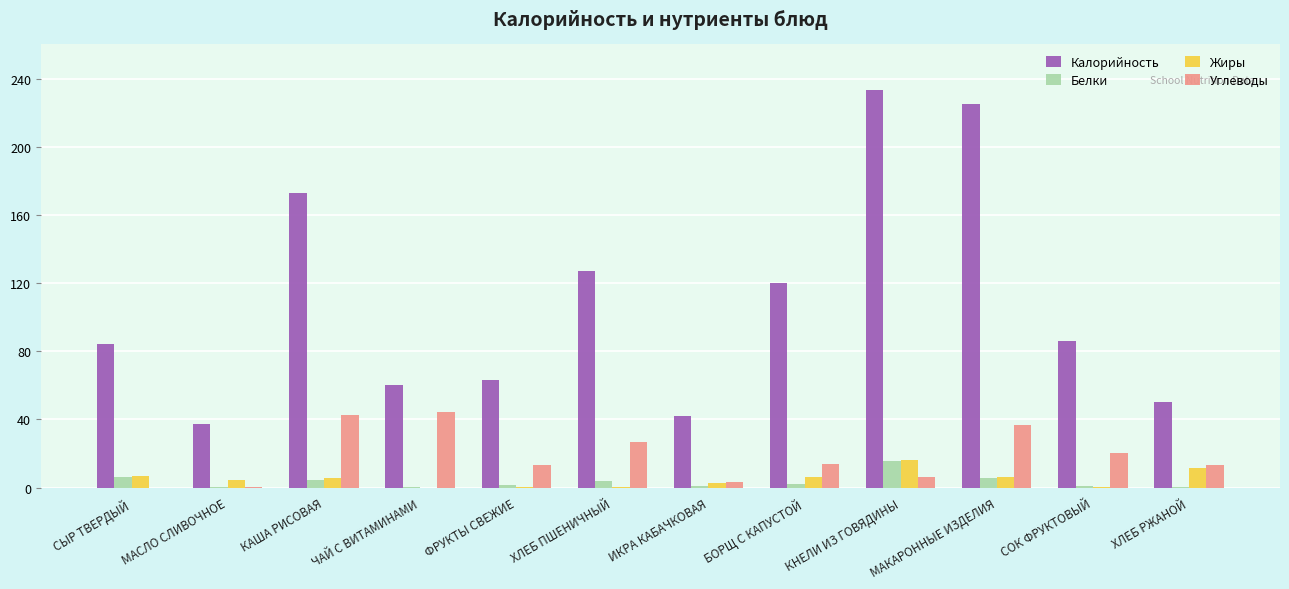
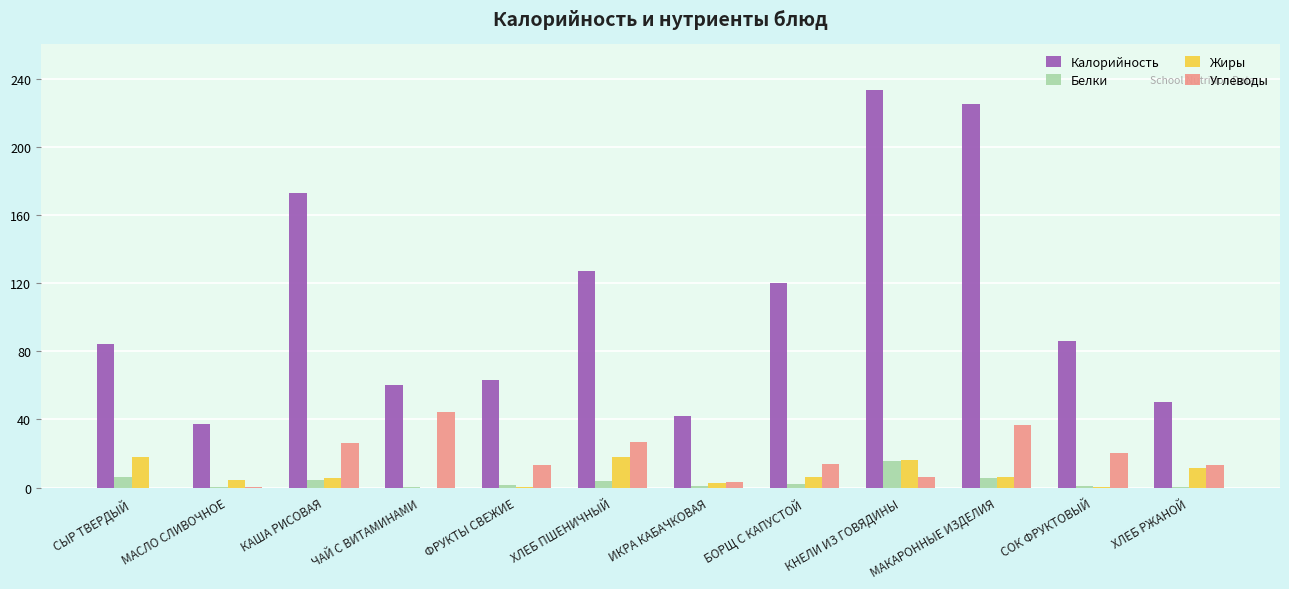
Жиры, СЫР ТВЕРДЫЙ: 7 -> 18
Углеводы, КАША РИСОВАЯ: 43 -> 26
Жиры, ХЛЕБ ПШЕНИЧНЫЙ: 0 -> 18
